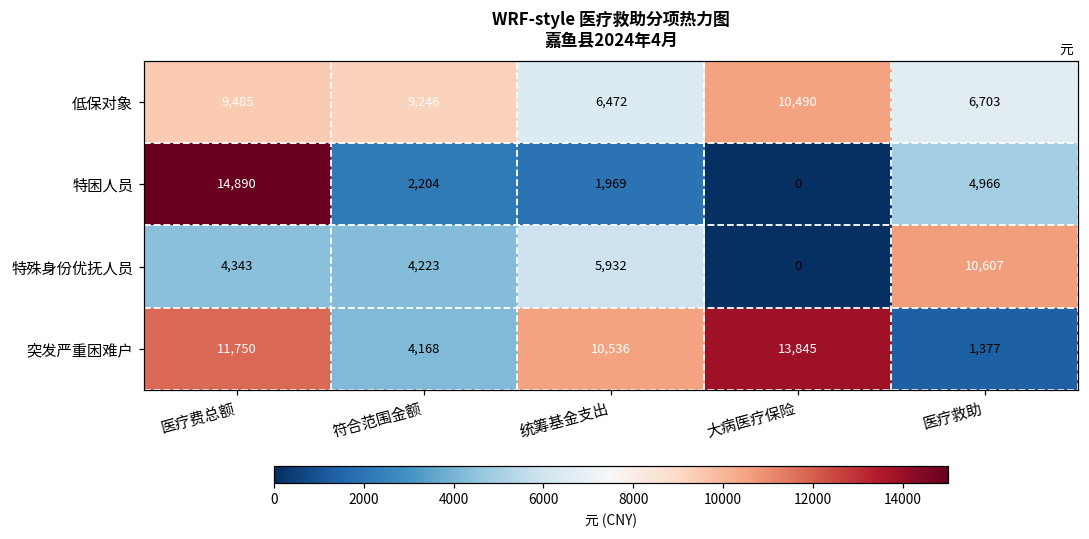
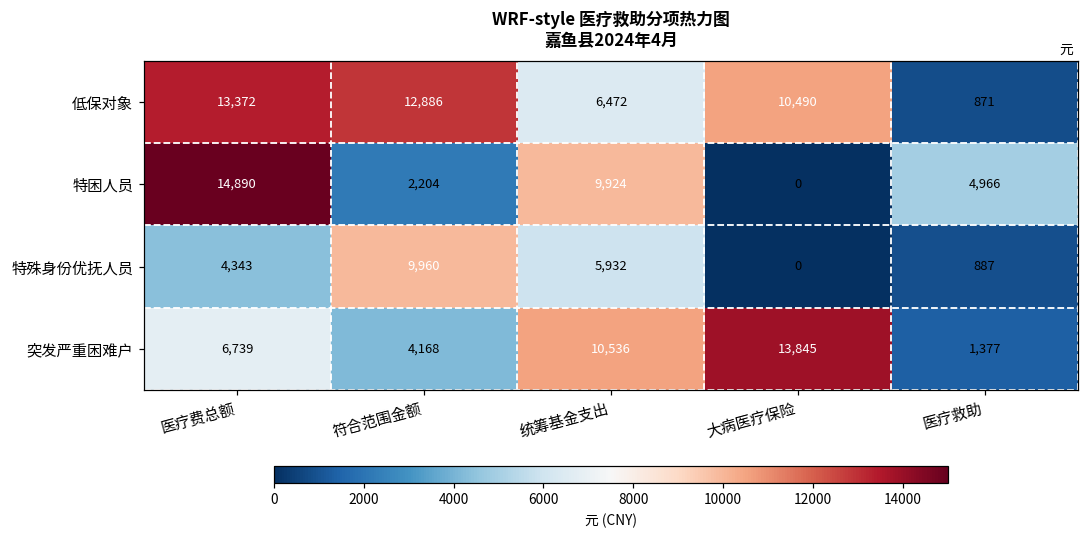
低保对象, 医疗费总额: 9,485 -> 13,372
低保对象, 符合范围金额: 9,246 -> 12,886
低保对象, 医疗救助: 6,703 -> 871
特困人员, 统筹基金支出: 1,969 -> 9,924
特殊身份优抚人员, 符合范围金额: 4,223 -> 9,960
特殊身份优抚人员, 医疗救助: 10,607 -> 887
突发严重困难户, 医疗费总额: 11,750 -> 6,739
